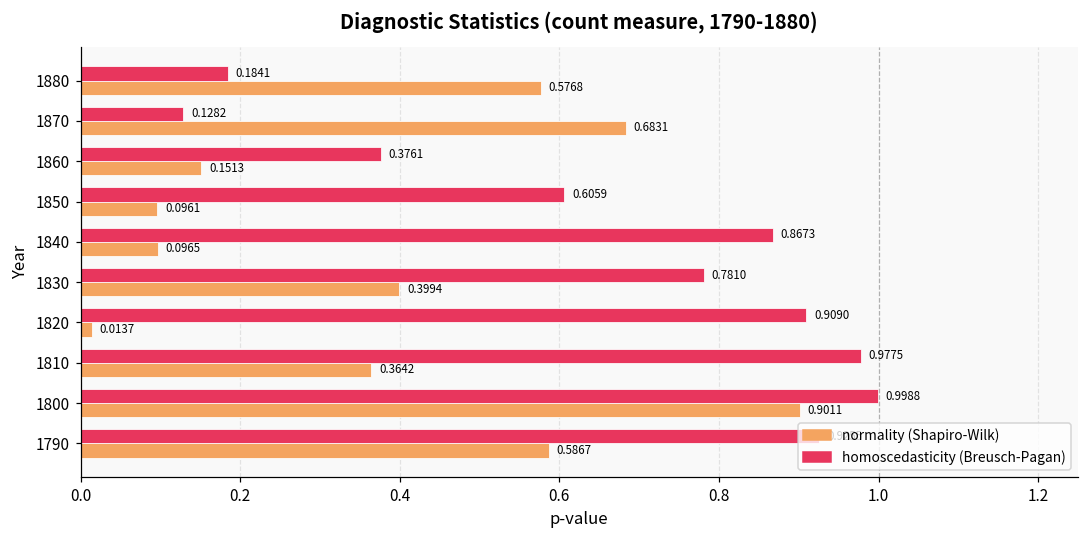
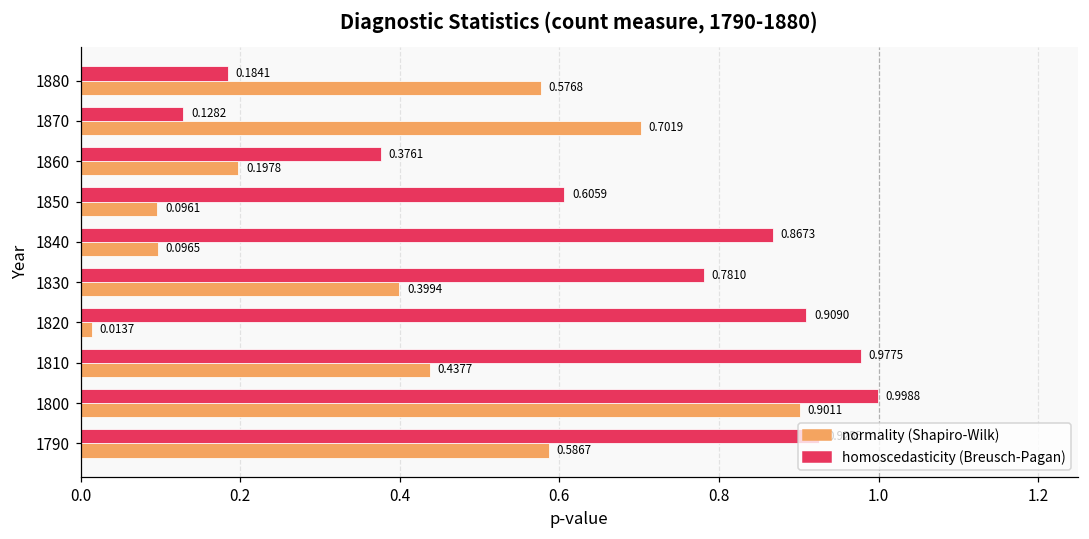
normality (Shapiro-Wilk), 1870: 0.6831 -> 0.7019
normality (Shapiro-Wilk), 1860: 0.1513 -> 0.1978
normality (Shapiro-Wilk), 1810: 0.3642 -> 0.4377
